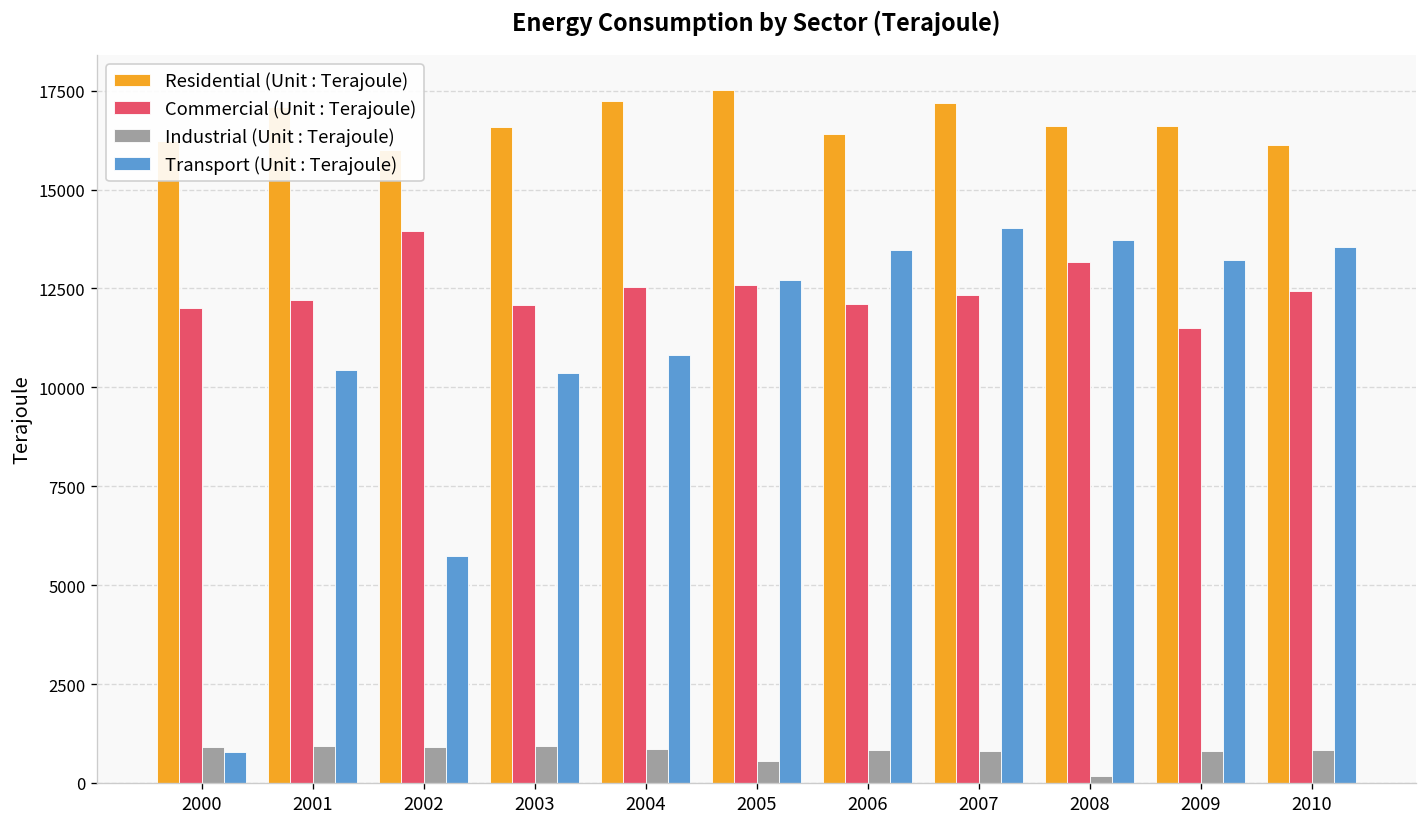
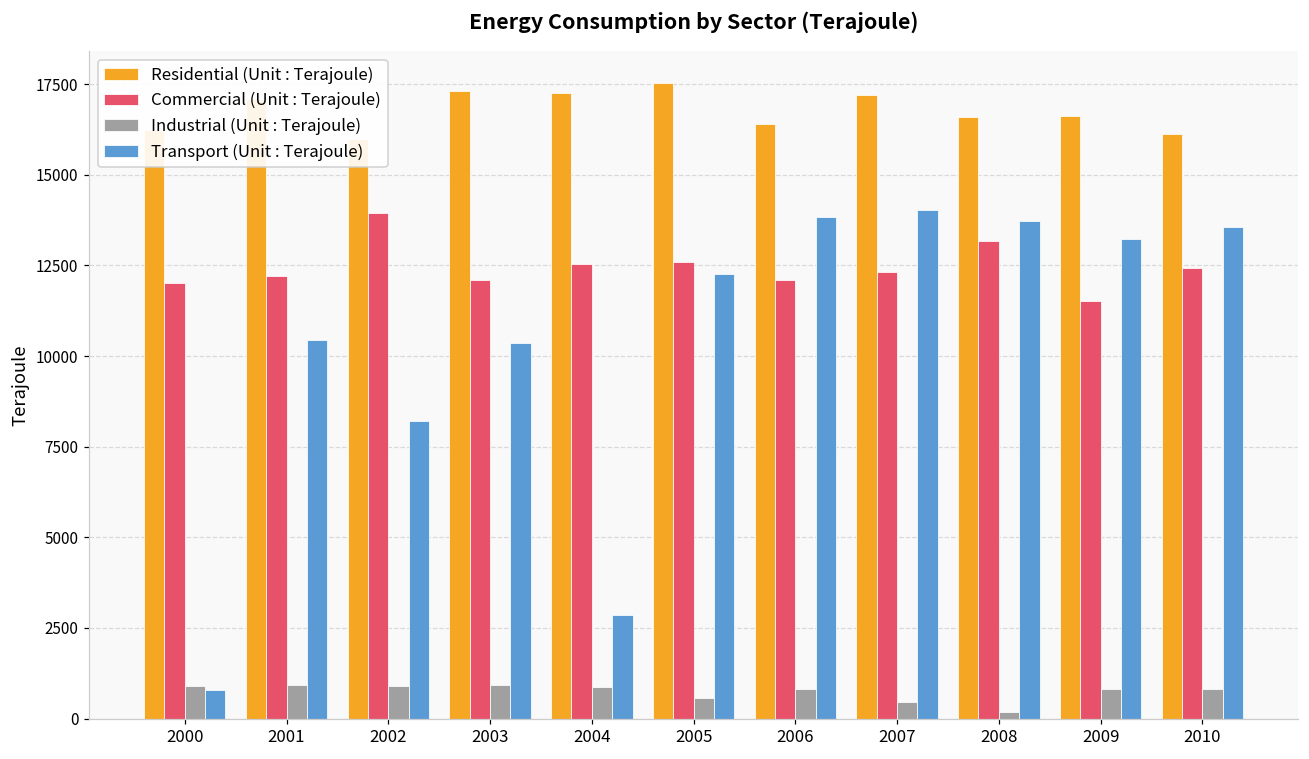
Transport (Unit : Terajoule), 2002: 5700 -> 8200
Residential (Unit : Terajoule), 2003: 16600 -> 17300
Transport (Unit : Terajoule), 2004: 10800 -> 2900
Transport (Unit : Terajoule), 2005: 12700 -> 12300
Transport (Unit : Terajoule), 2006: 13500 -> 13800
Industrial (Unit : Terajoule), 2007: 800 -> 400
